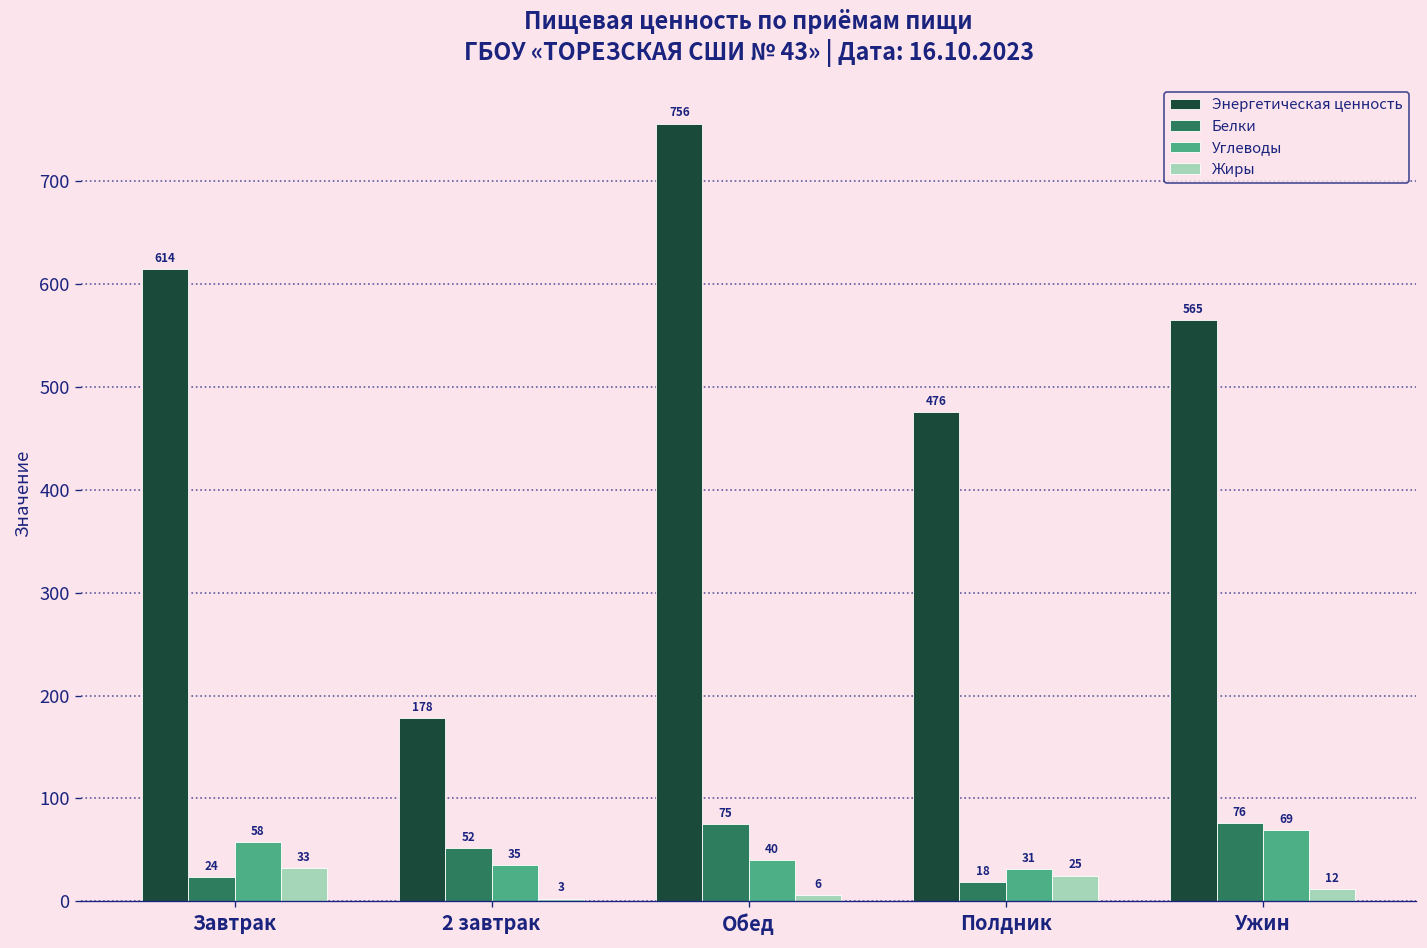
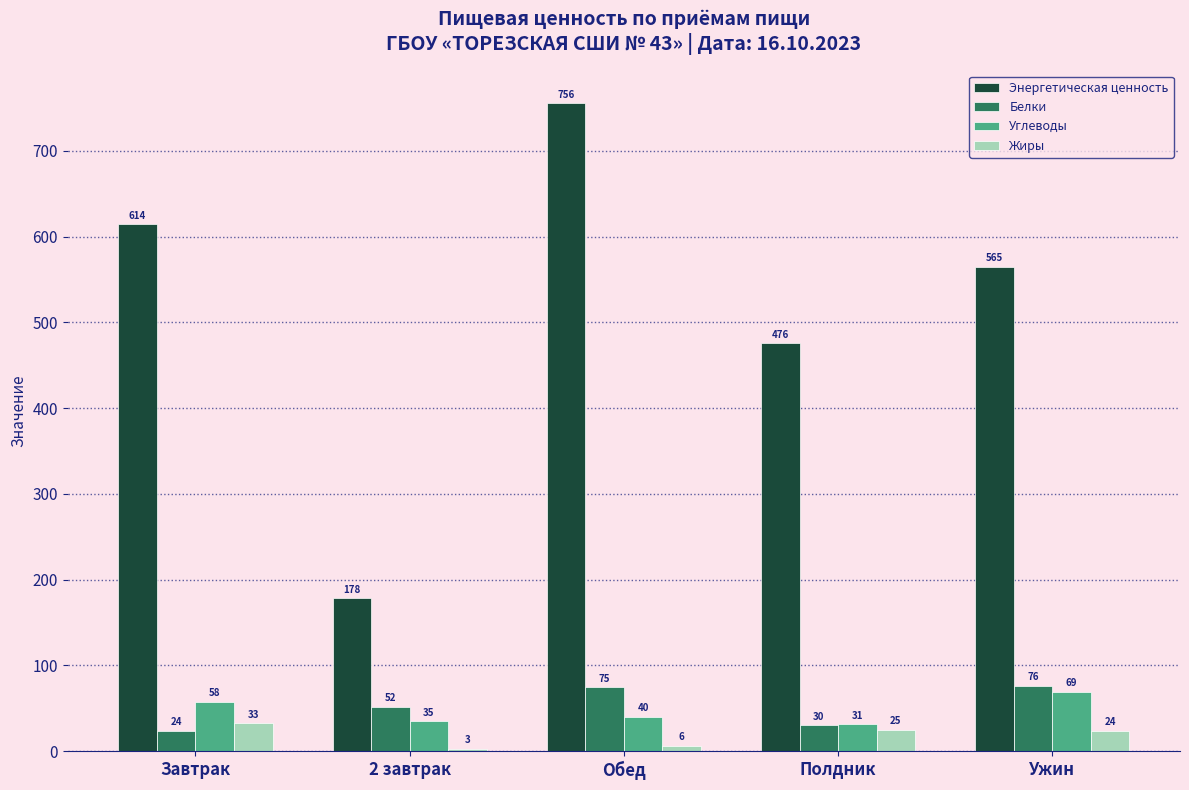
Белки, Полдник: 18 -> 30
Жиры, Ужин: 12 -> 24
